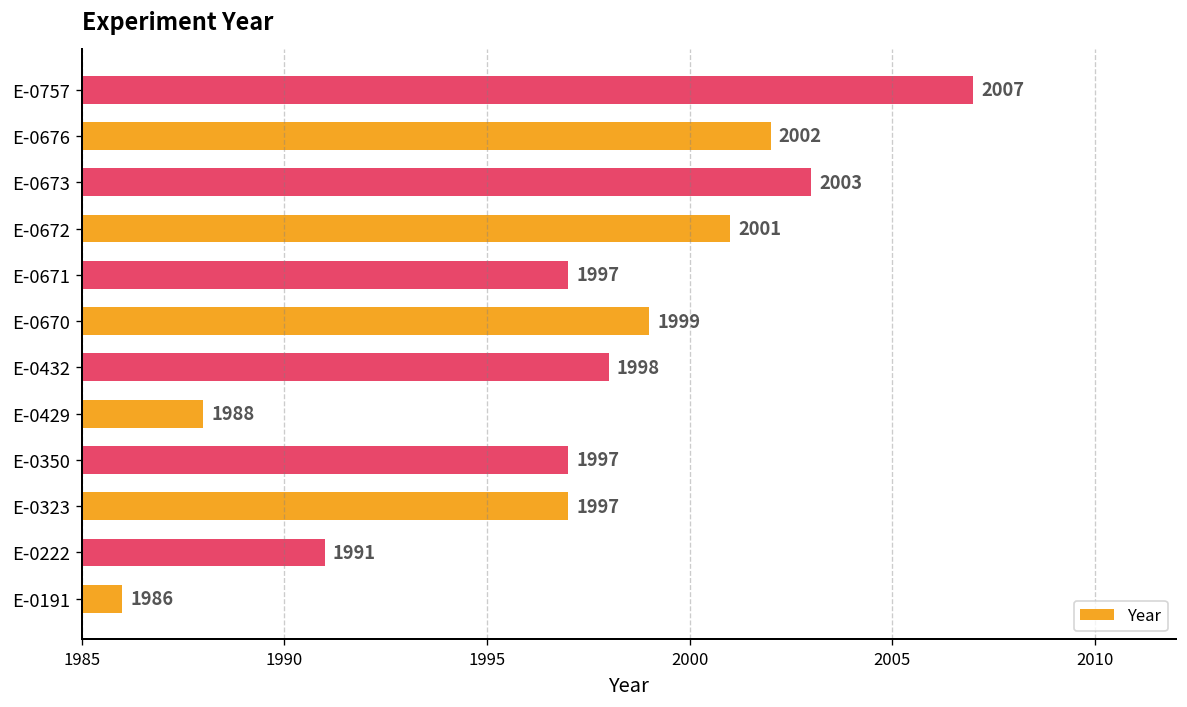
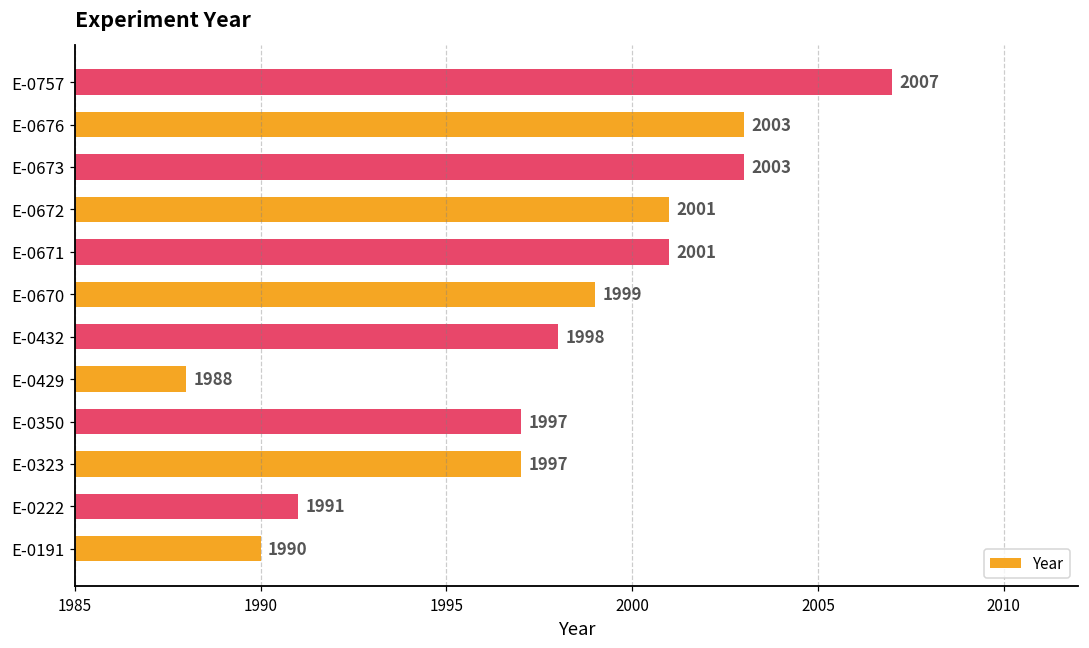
E-0676: 2002 -> 2003
E-0671: 1997 -> 2001
E-0191: 1986 -> 1990
